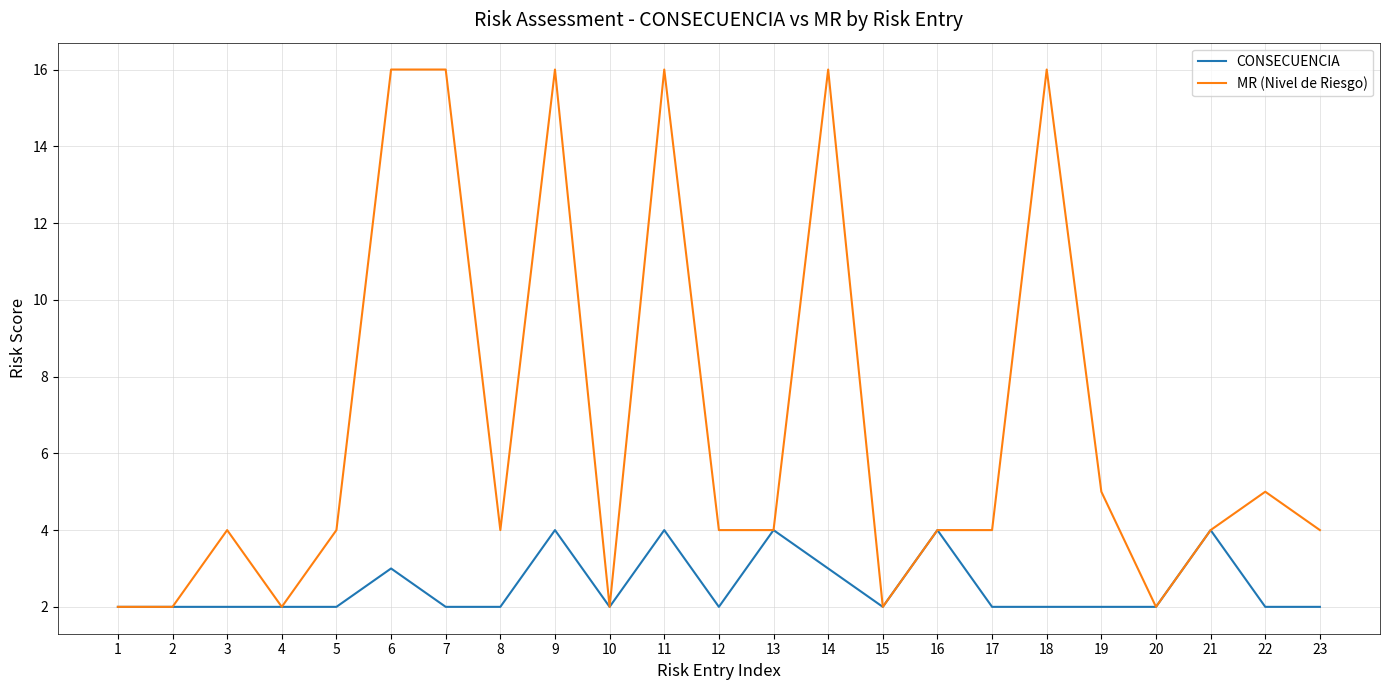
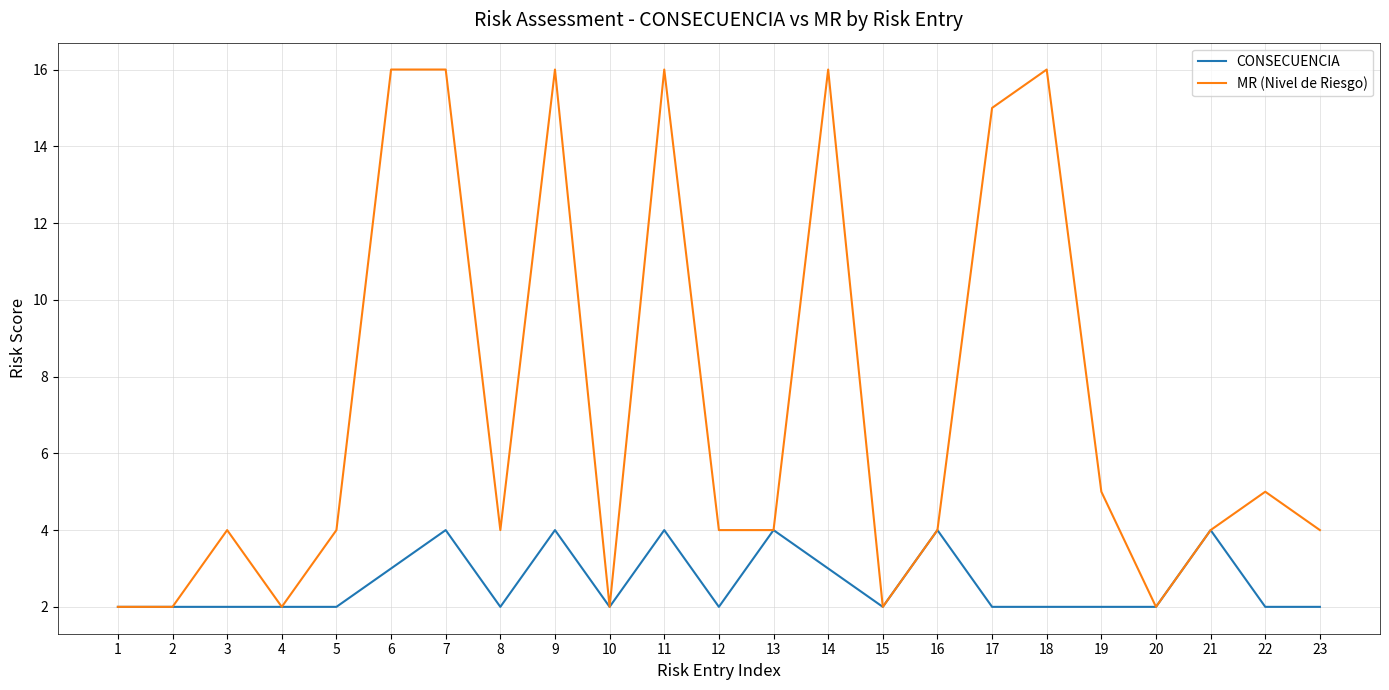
CONSECUENCIA, 7: 2 -> 4
MR (Nivel de Riesgo), 17: 4 -> 15
